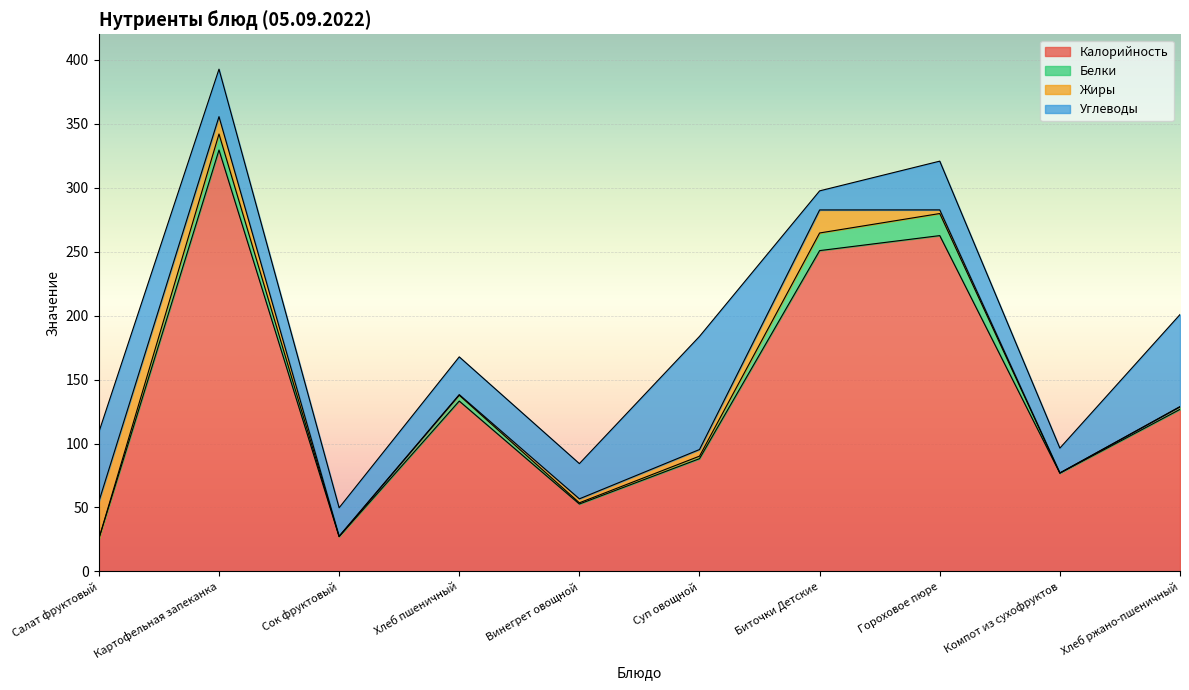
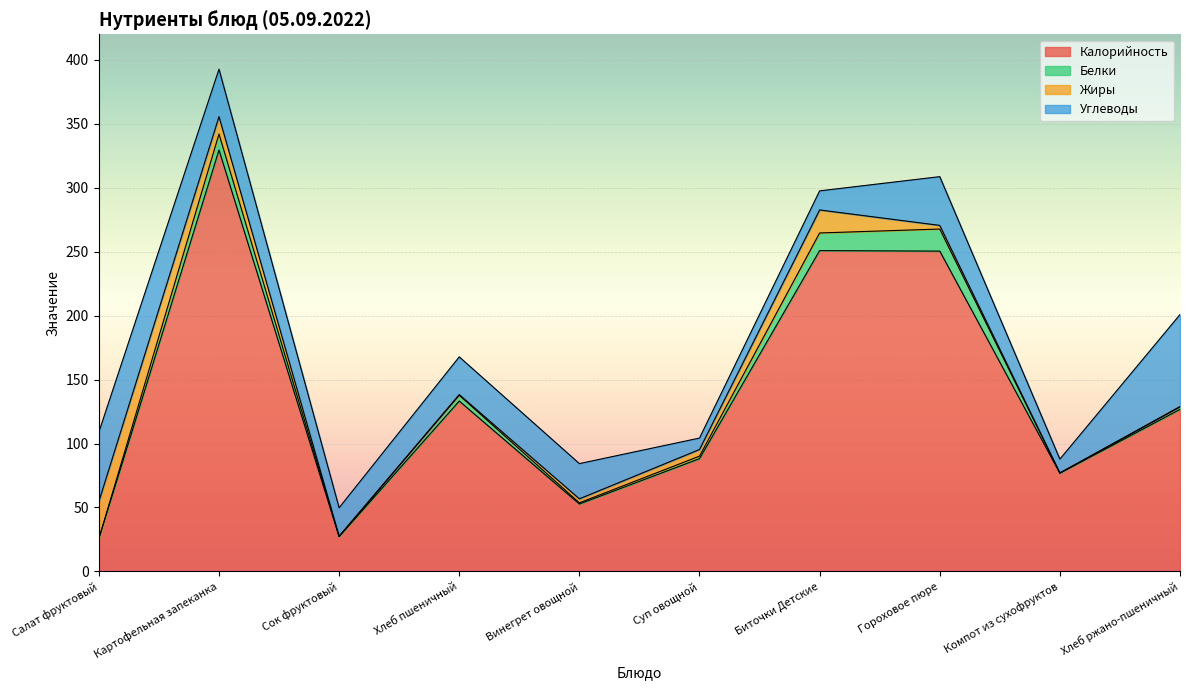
Углеводы, Суп овощной: 88 -> 9
Калорийность, Гороховое пюре: 263 -> 250
Углеводы, Компот из сухофруктов: 19 -> 11
